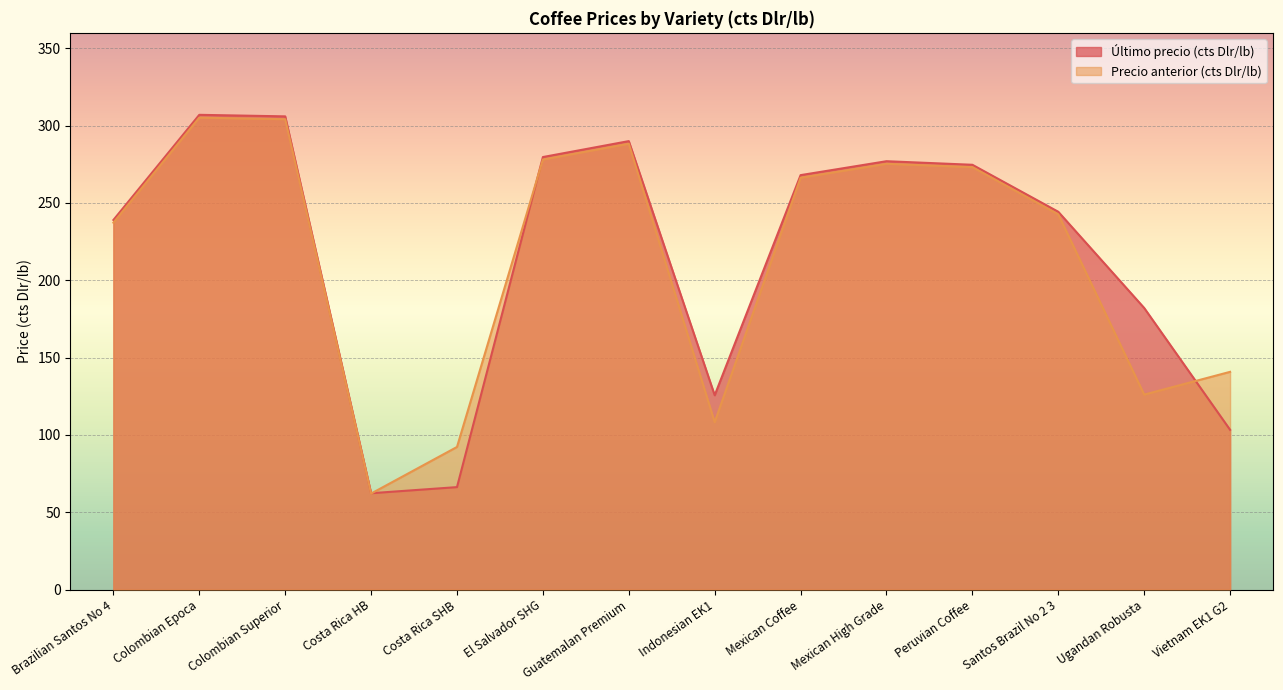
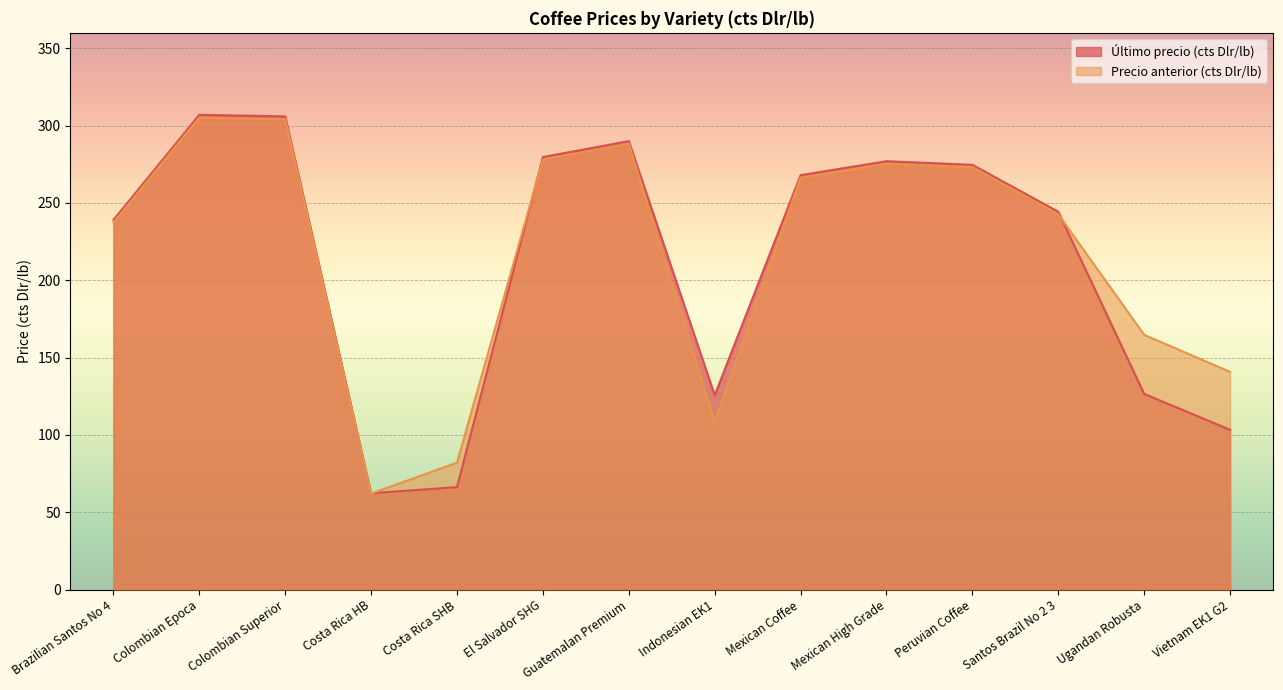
Precio anterior (cts Dlr/lb), Costa Rica SHB: 92 -> 82
Último precio (cts Dlr/lb), Ugandan Robusta: 182 -> 127
Precio anterior (cts Dlr/lb), Ugandan Robusta: 126 -> 165
